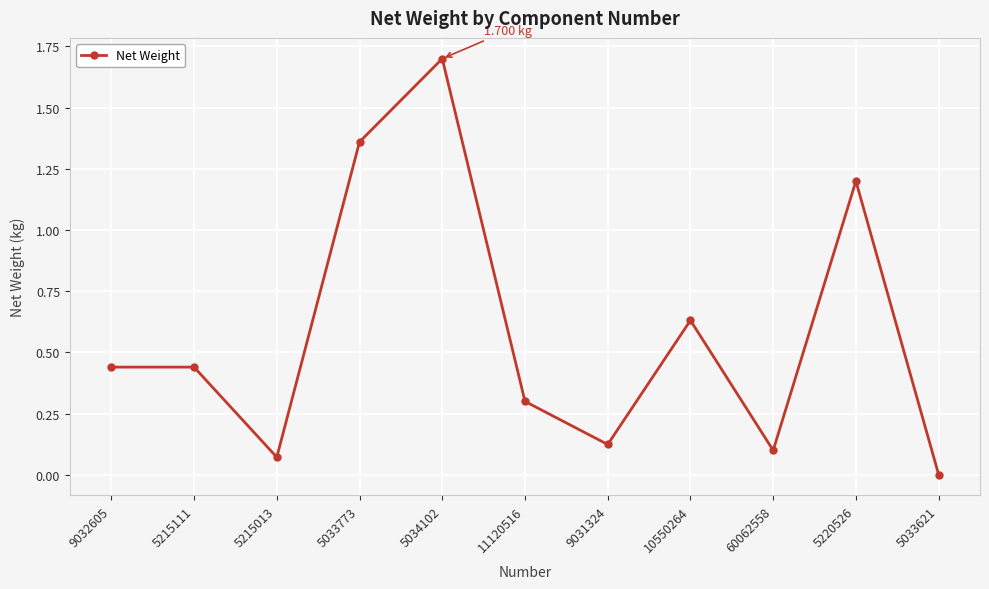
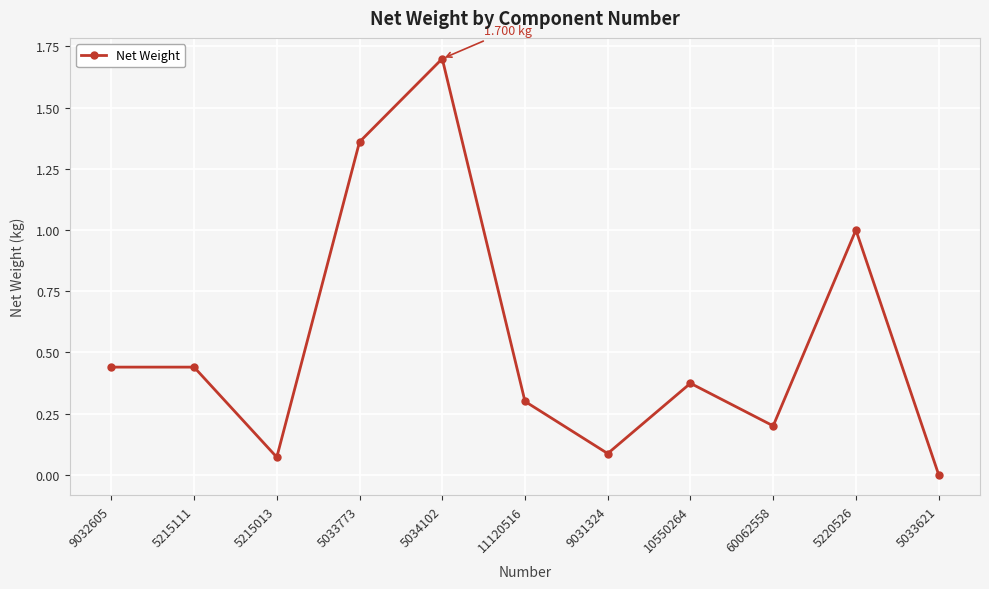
9031324: 0.12 -> 0.09
10550264: 0.63 -> 0.37
60062558: 0.1 -> 0.2
5220526: 1.2 -> 1.0
